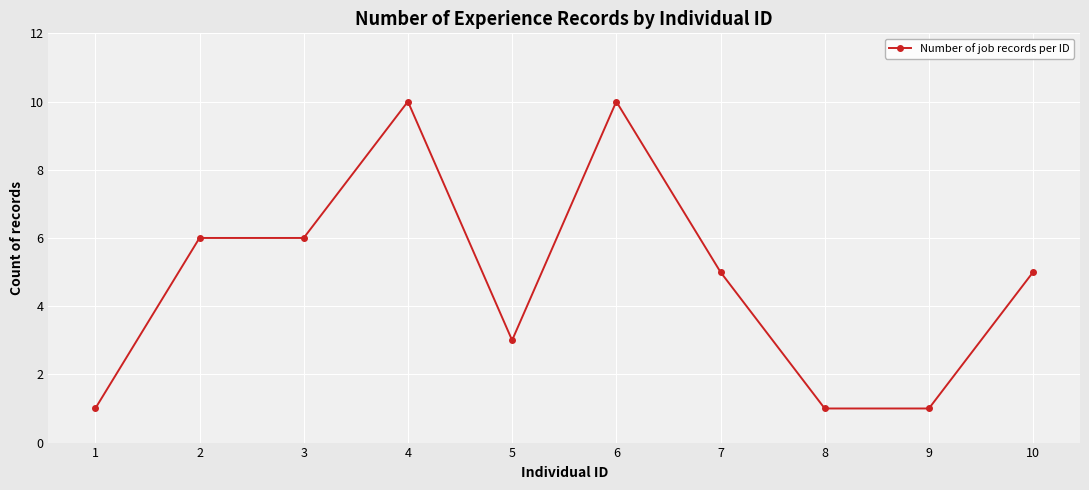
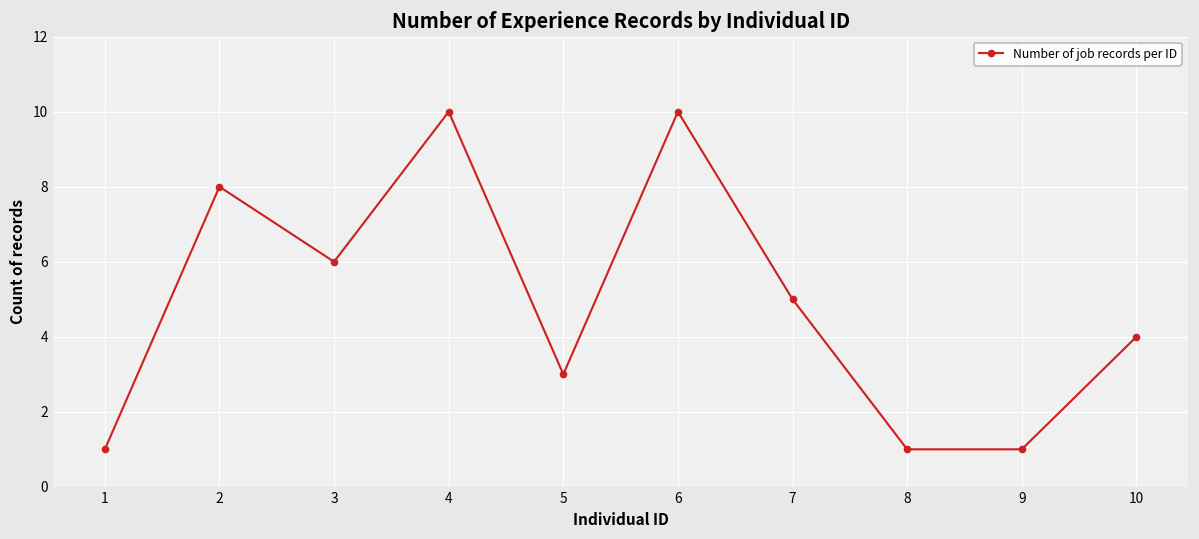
2: 6 -> 8
10: 5 -> 4
